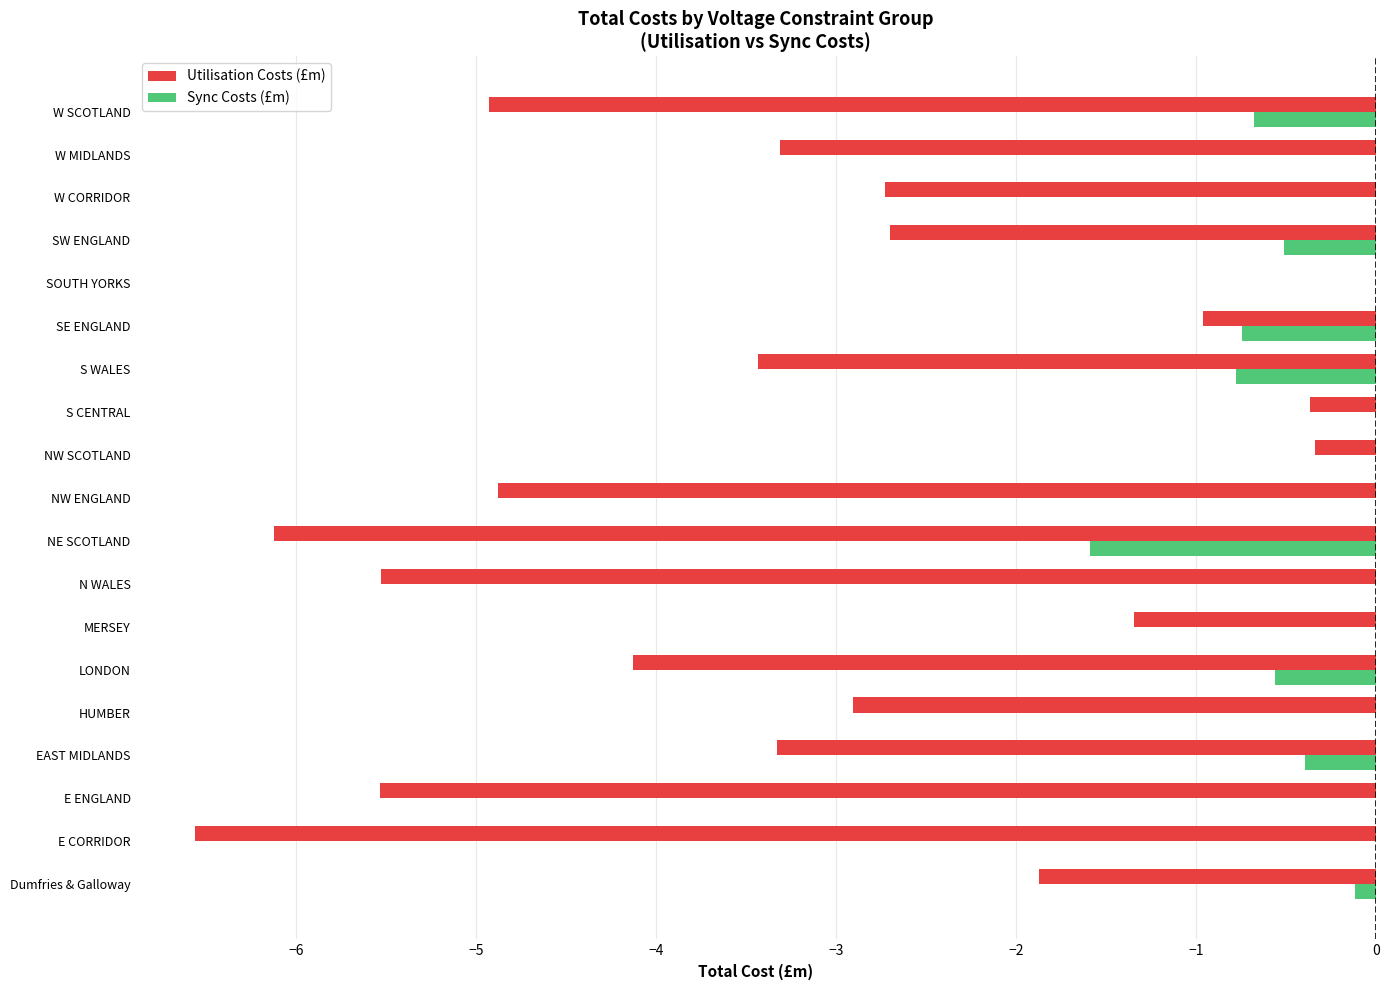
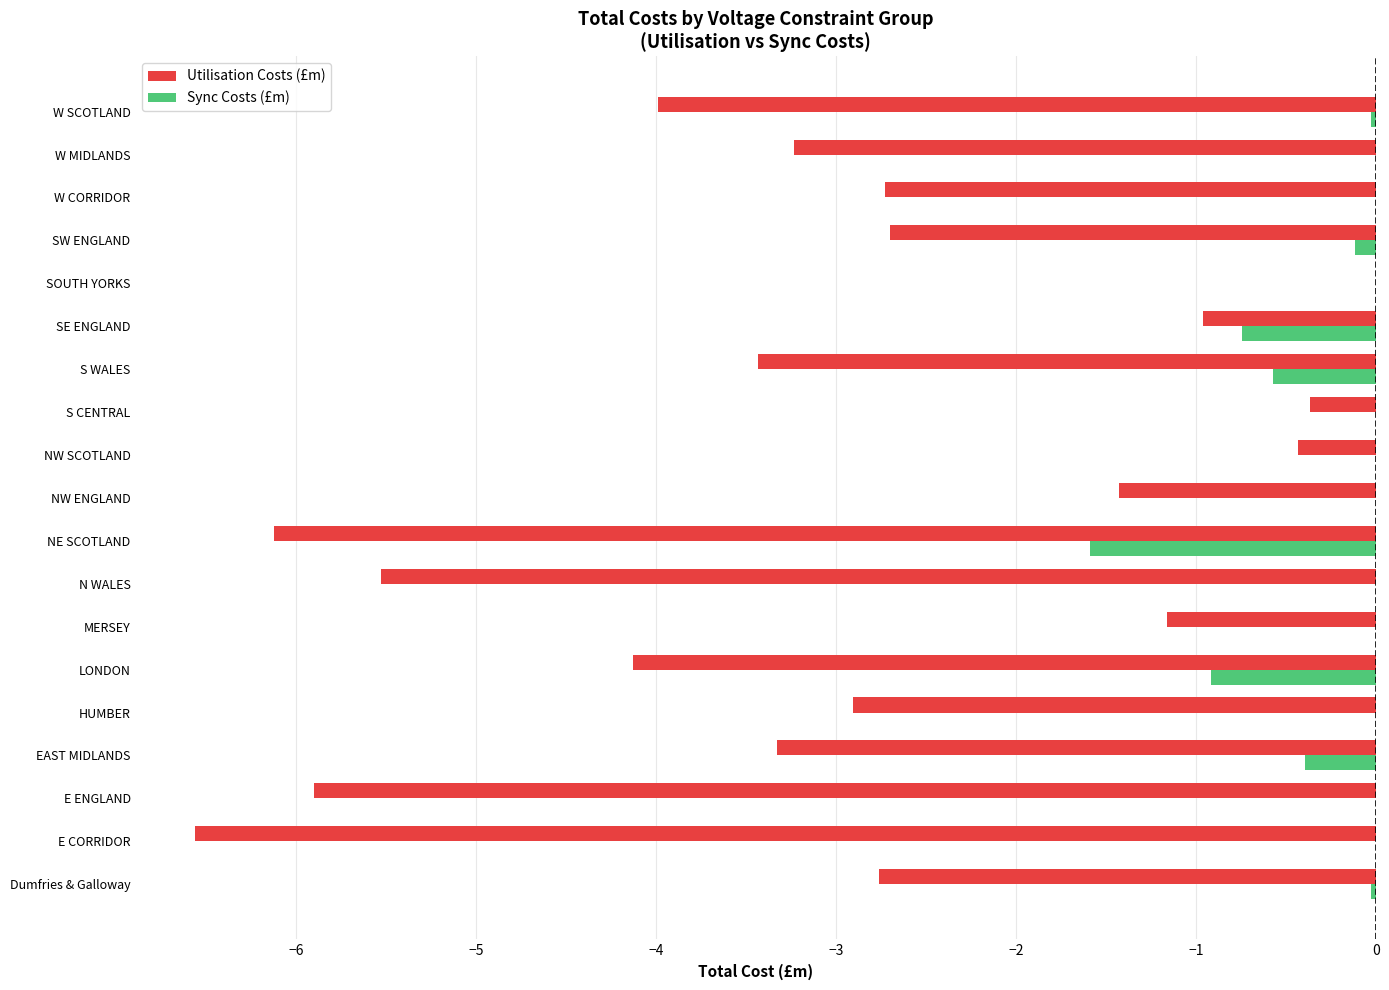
Utilisation Costs (£m), W SCOTLAND: -4.93 -> -3.99
Sync Costs (£m), W SCOTLAND: -0.68 -> -0.03
Utilisation Costs (£m), W MIDLANDS: -3.31 -> -3.23
Sync Costs (£m), SW ENGLAND: -0.51 -> -0.12
Sync Costs (£m), S WALES: -0.78 -> -0.57
Utilisation Costs (£m), NW SCOTLAND: -0.34 -> -0.43
Utilisation Costs (£m), NW ENGLAND: -4.88 -> -1.43
Utilisation Costs (£m), MERSEY: -1.34 -> -1.16
Sync Costs (£m), LONDON: -0.56 -> -0.92
Utilisation Costs (£m), E ENGLAND: -5.53 -> -5.90
Utilisation Costs (£m), Dumfries & Galloway: -1.88 -> -2.76
Sync Costs (£m), Dumfries & Galloway: -0.12 -> -0.03
